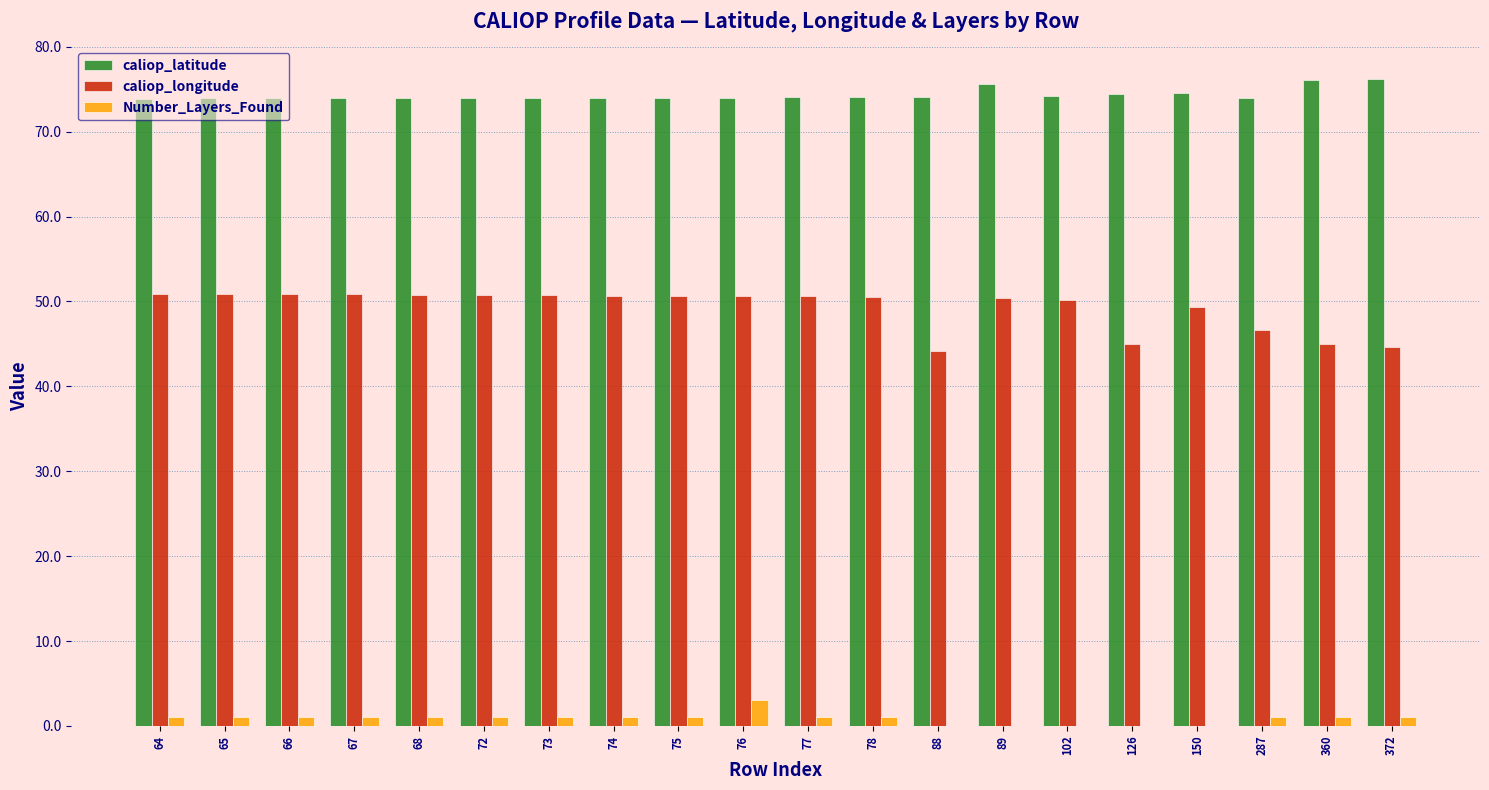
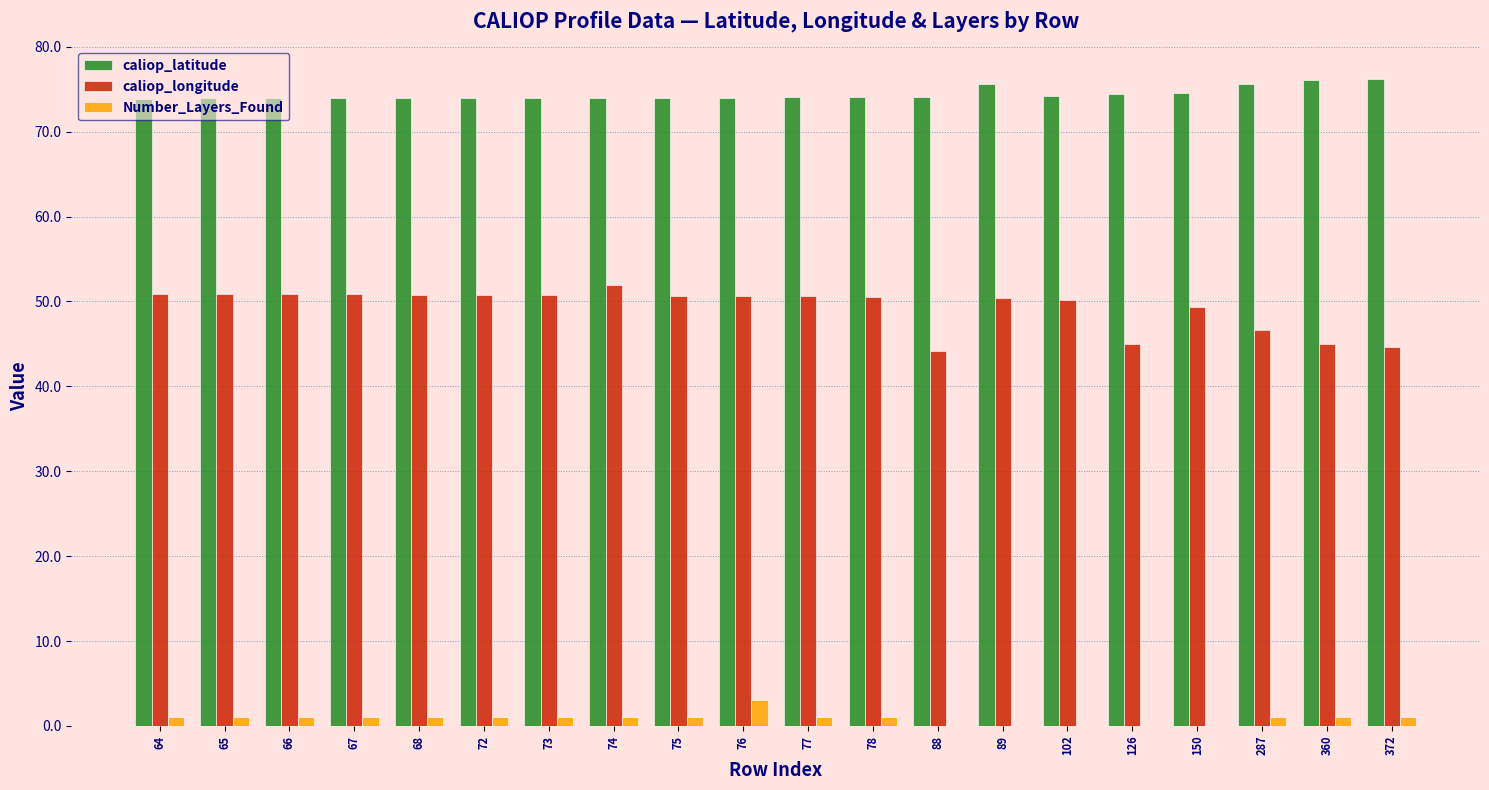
caliop_longitude, 74: 51 -> 52
caliop_latitude, 287: 74 -> 76
